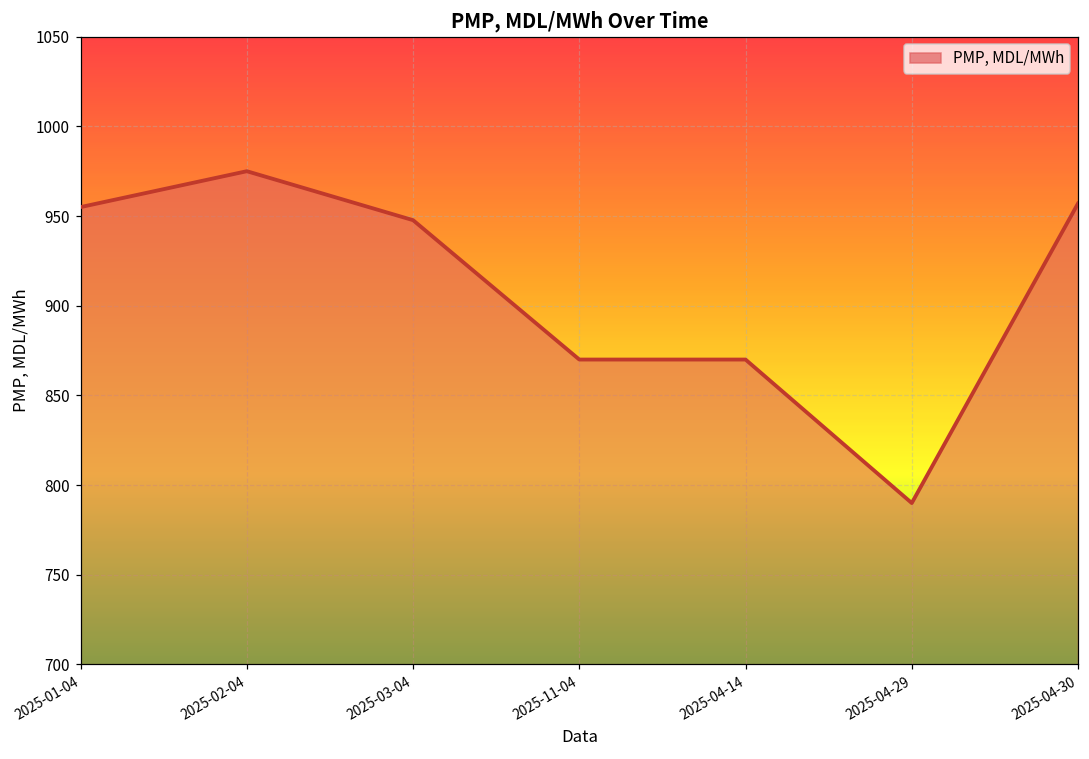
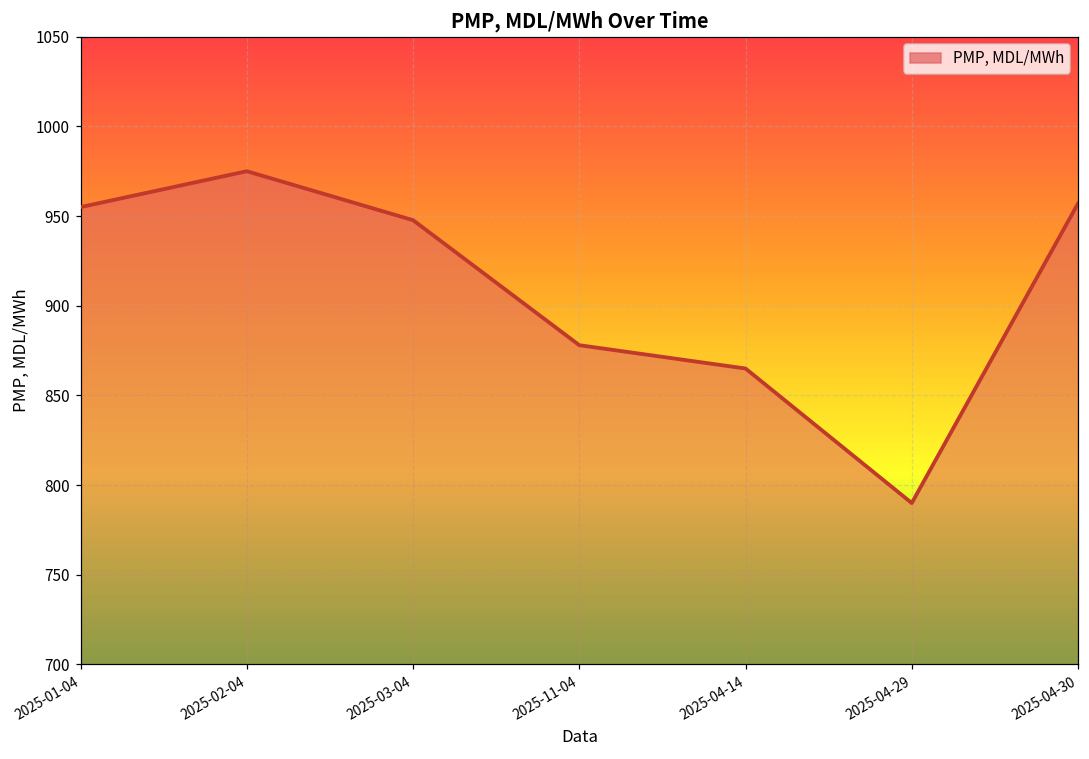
2025-11-04: 870 -> 878
2025-04-14: 870 -> 865
